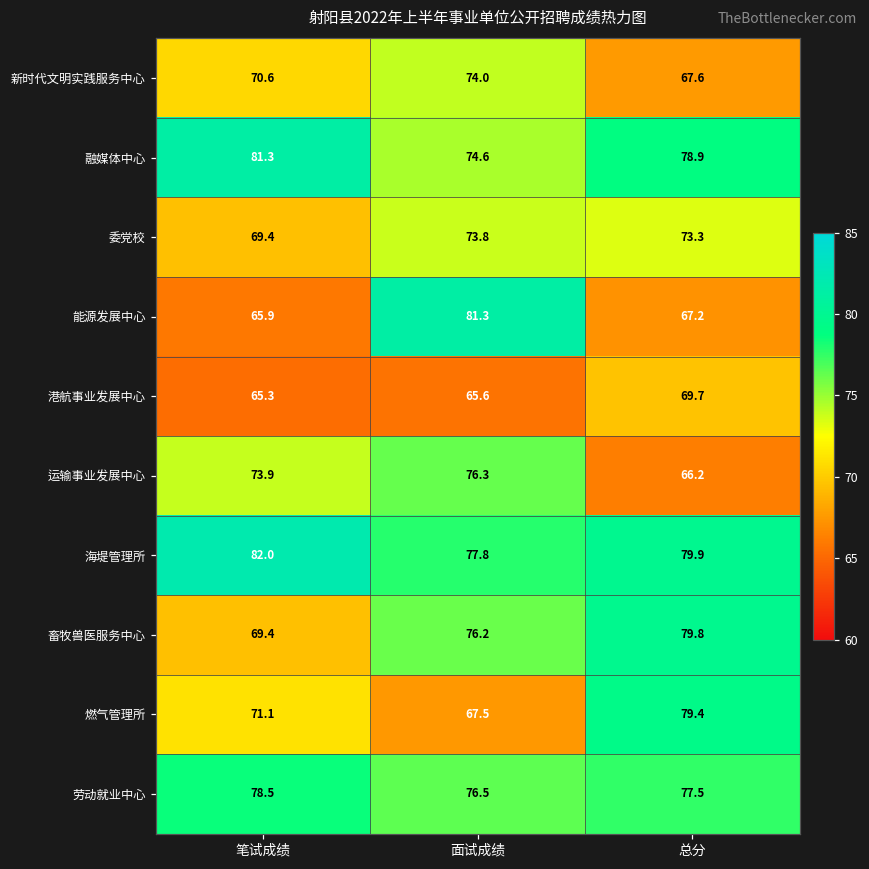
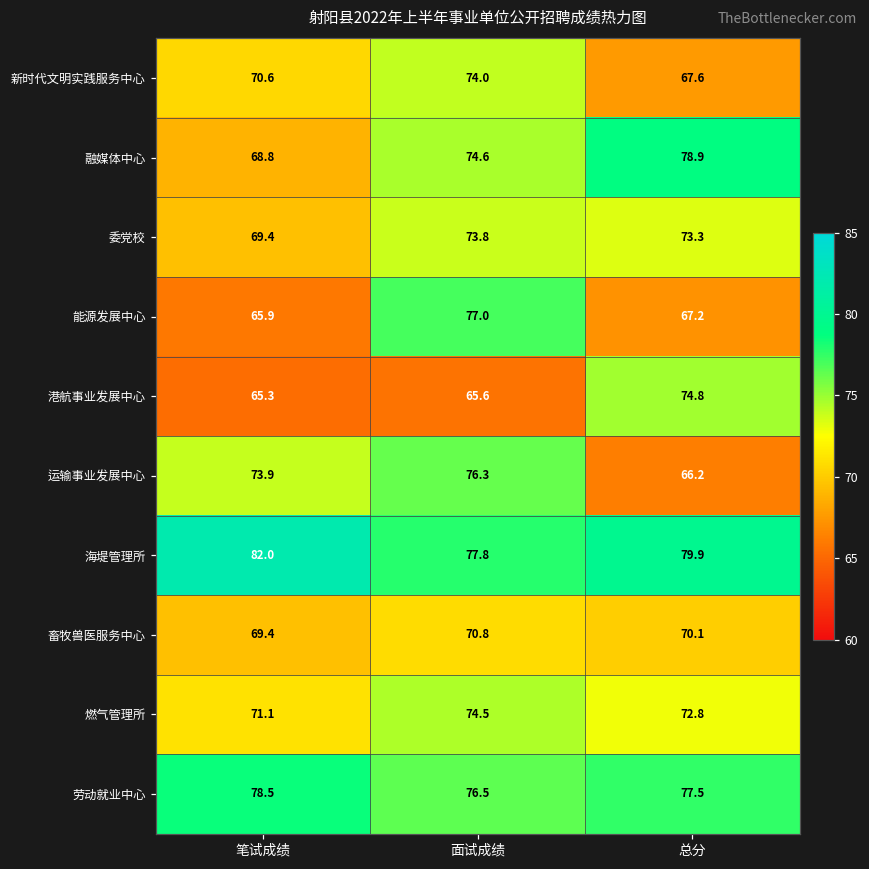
融媒体中心, 笔试成绩: 81.3 -> 68.8
能源发展中心, 面试成绩: 81.3 -> 77.0
港航事业发展中心, 总分: 69.7 -> 74.8
畜牧兽医服务中心, 面试成绩: 76.2 -> 70.8
畜牧兽医服务中心, 总分: 79.8 -> 70.1
燃气管理所, 面试成绩: 67.5 -> 74.5
燃气管理所, 总分: 79.4 -> 72.8
